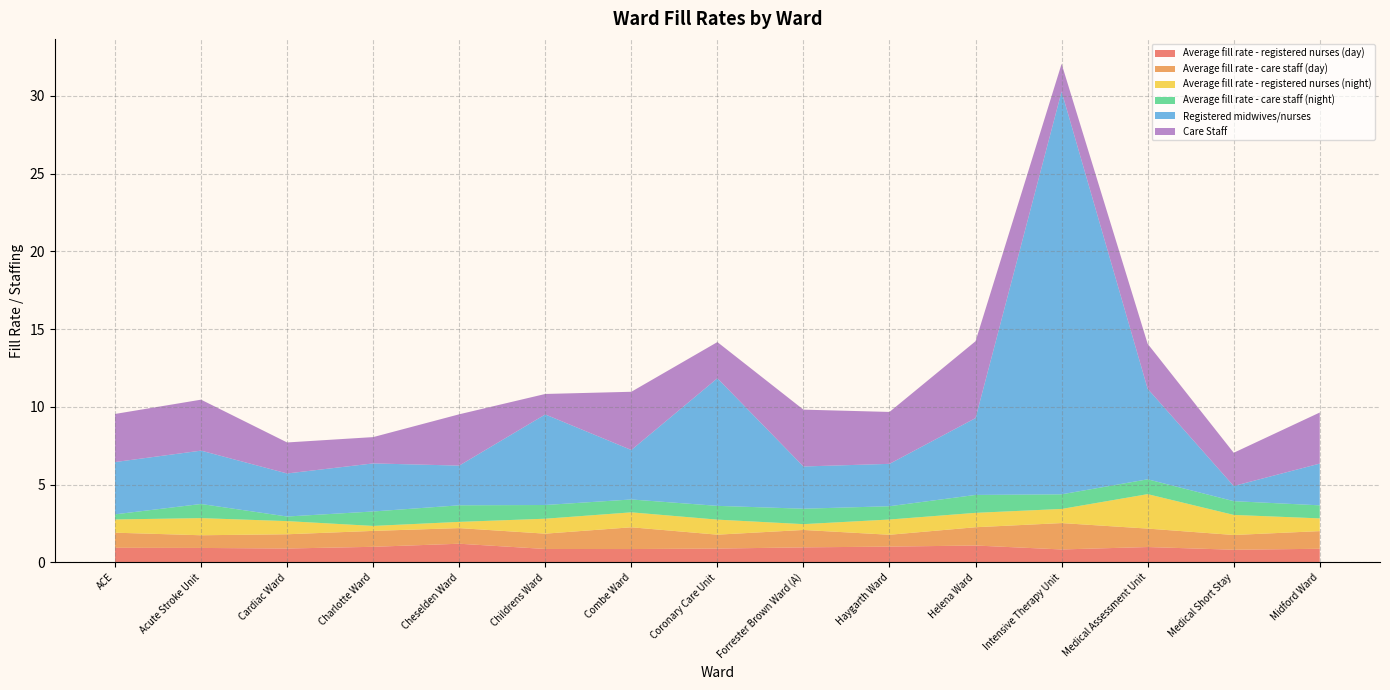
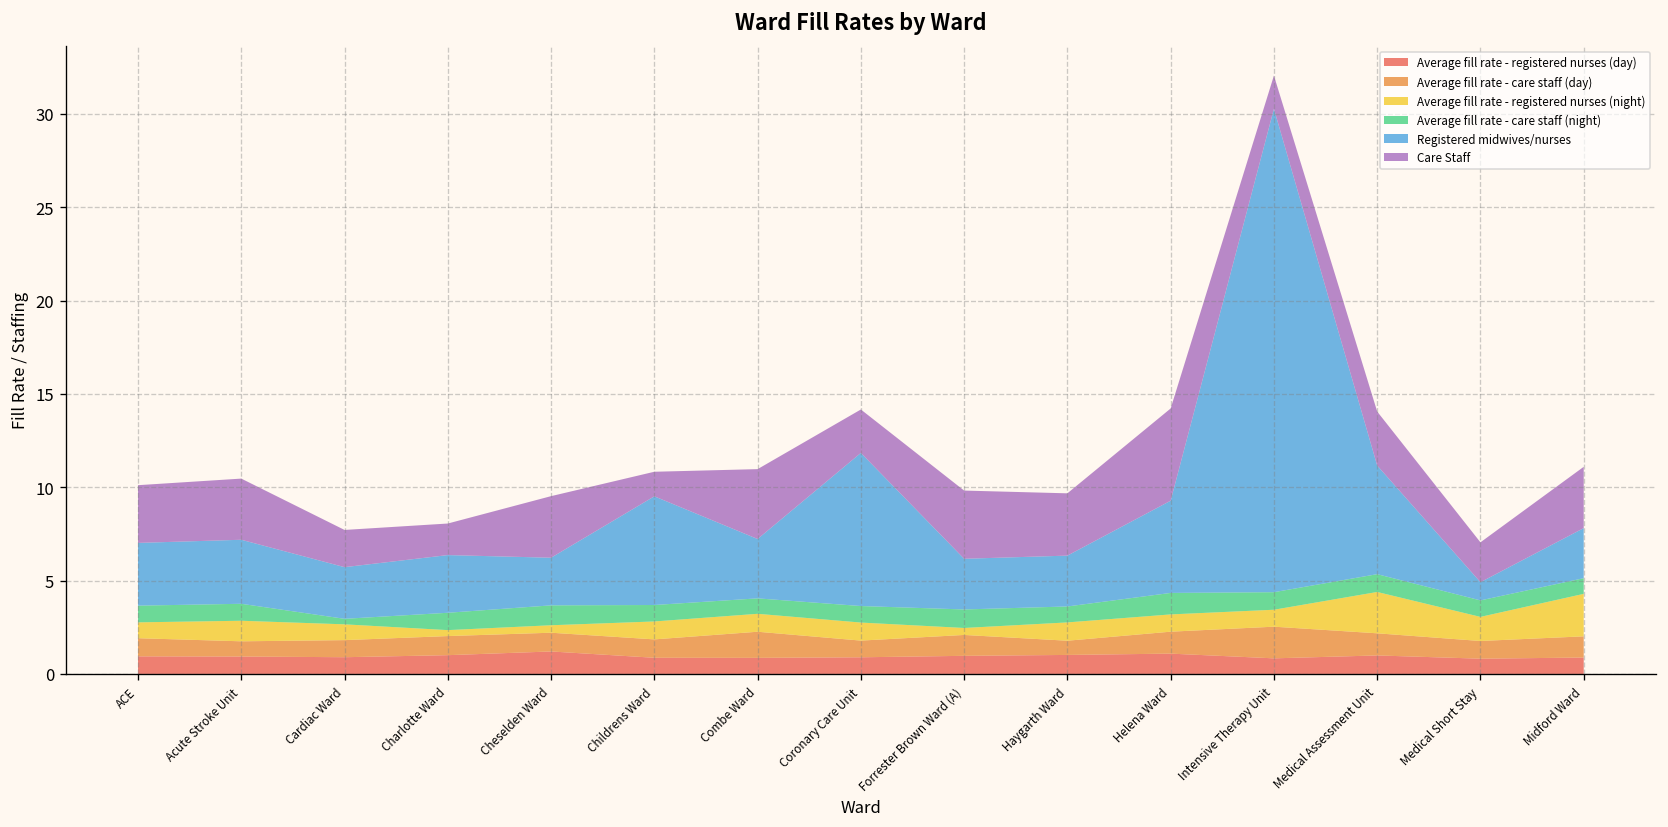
Average fill rate - care staff (night), ACE: 0.3 -> 0.9
Average fill rate - registered nurses (night), Midford Ward: 0.8 -> 2.3
